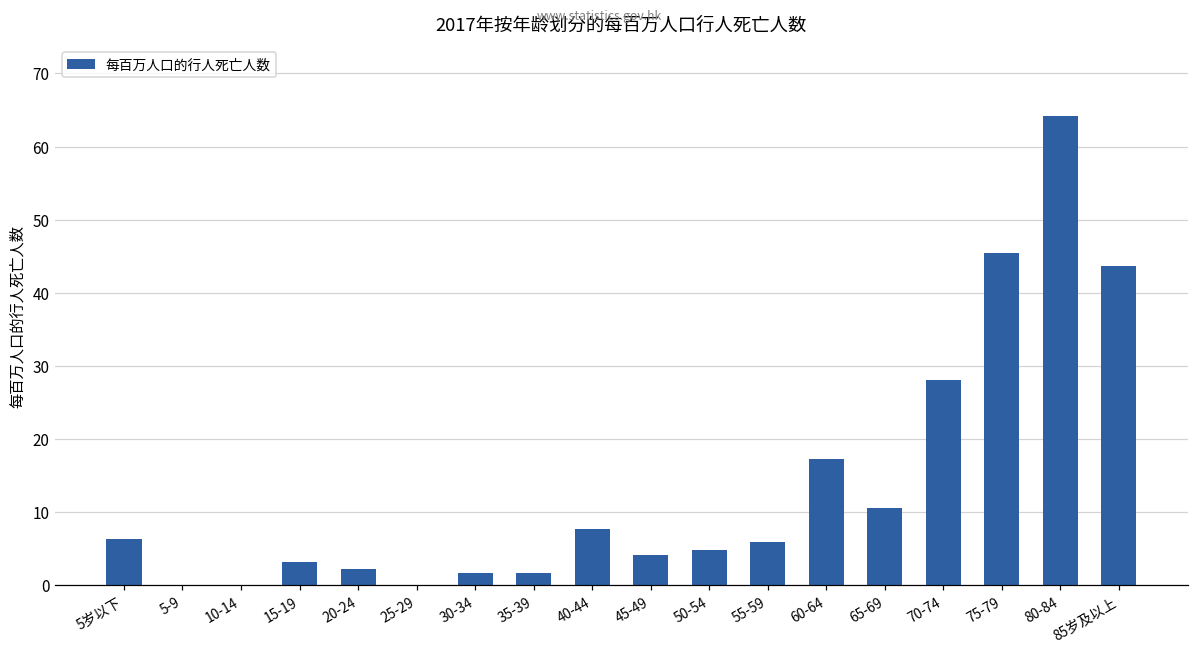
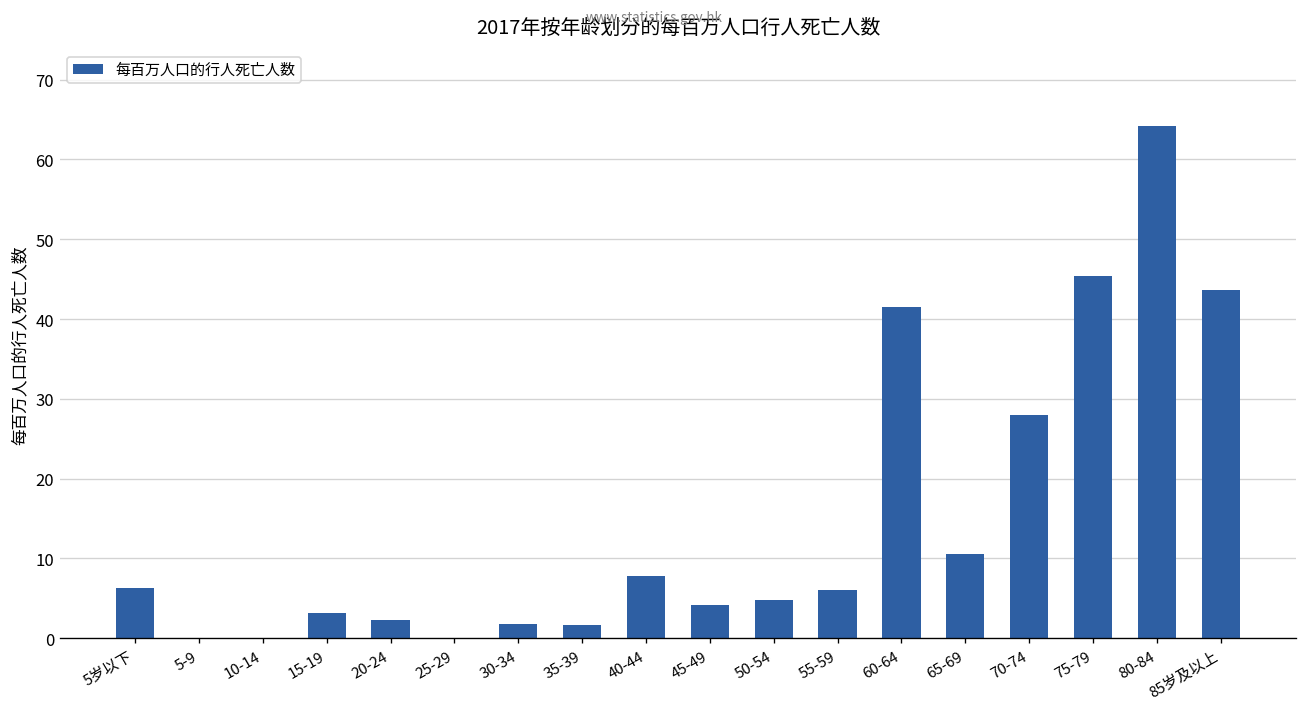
60-64: 17 -> 41
